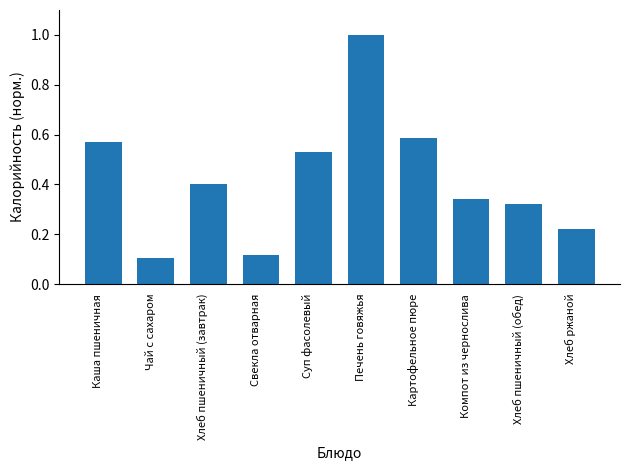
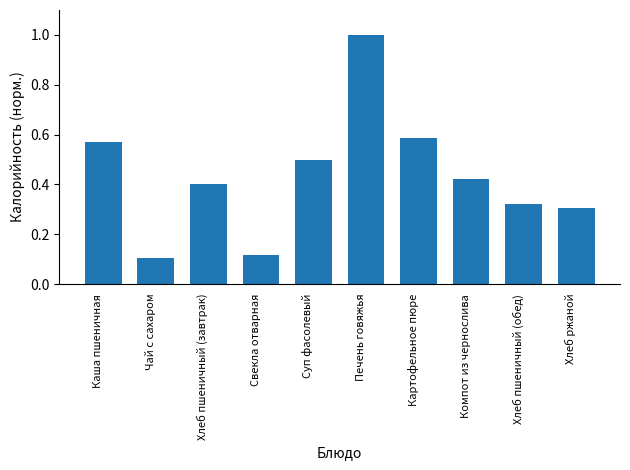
Суп фасолевый: 0.53 -> 0.50
Компот из чернослива: 0.34 -> 0.42
Хлеб ржаной: 0.22 -> 0.30
